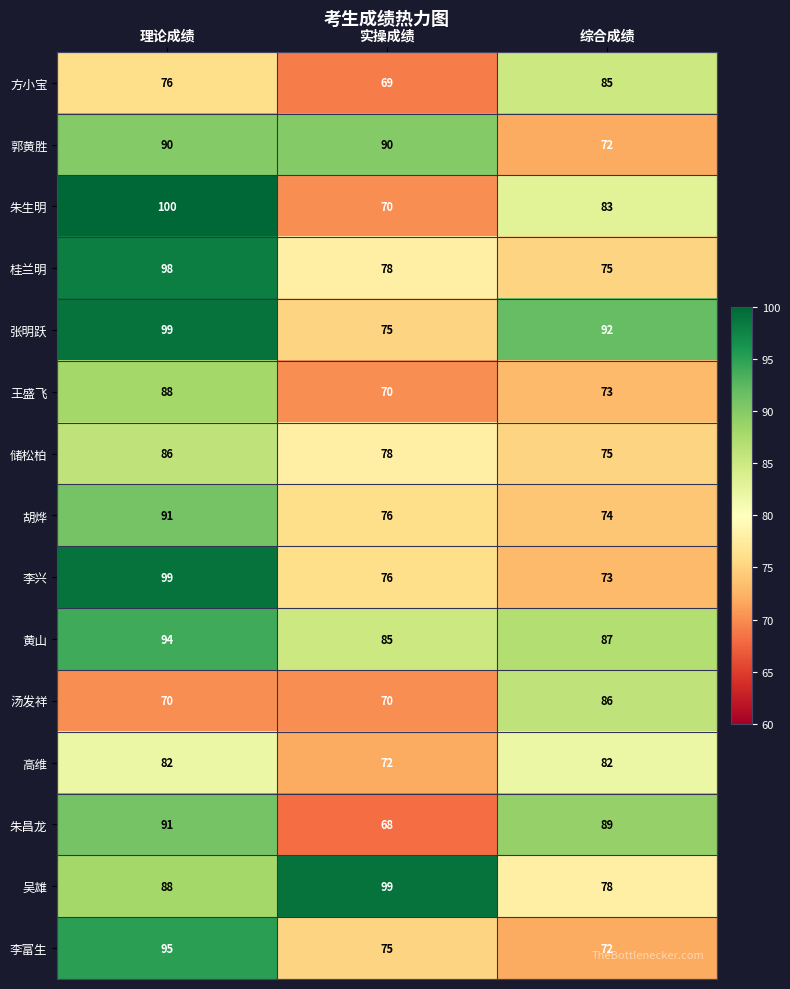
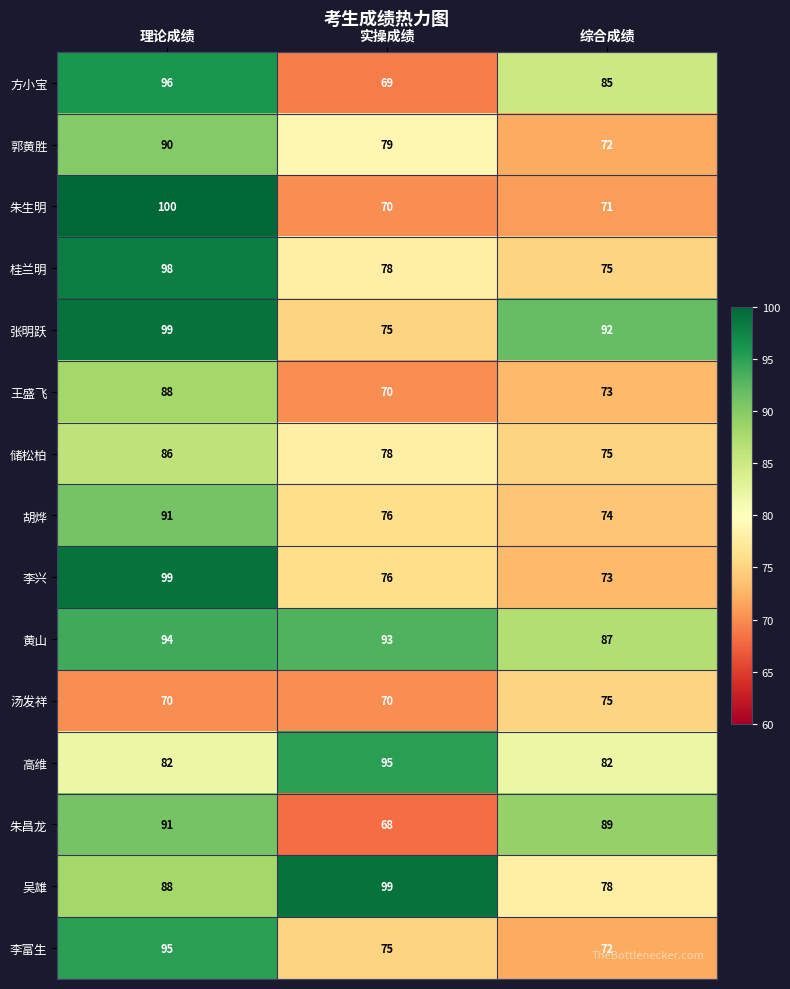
方小宝, 理论成绩: 76 -> 96
郭黄胜, 实操成绩: 90 -> 79
朱生明, 综合成绩: 83 -> 71
黄山, 实操成绩: 85 -> 93
汤发祥, 综合成绩: 86 -> 75
高维, 实操成绩: 72 -> 95
